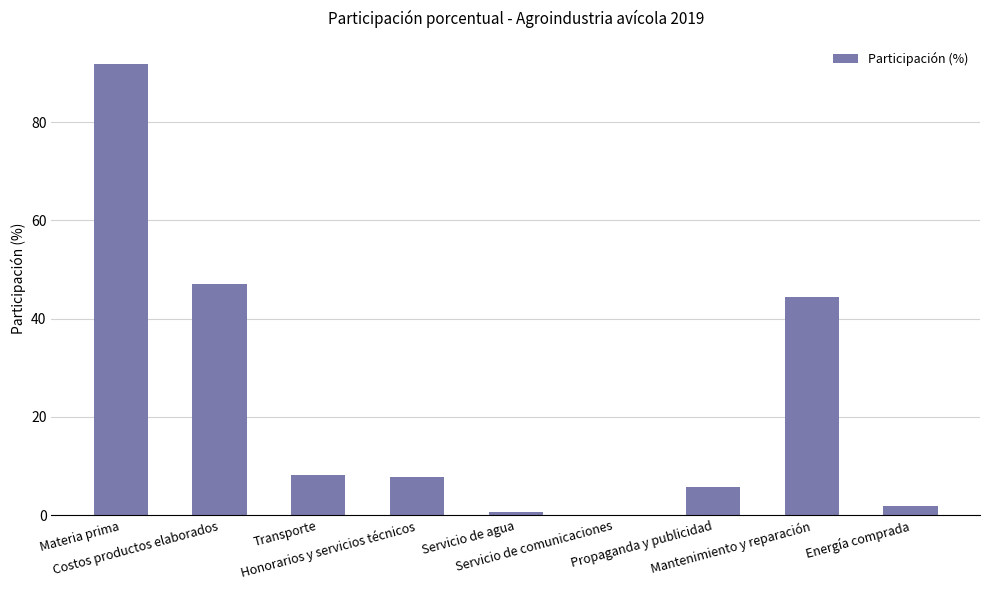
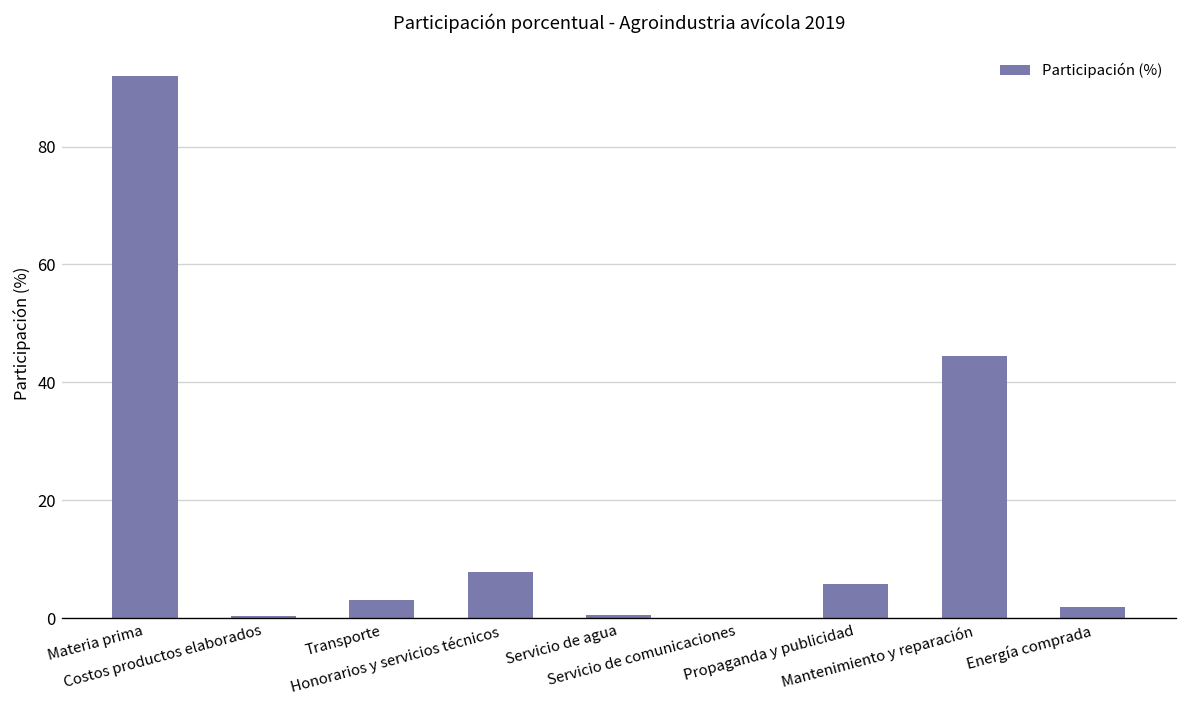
Costos productos elaborados: 47 -> 0
Transporte: 8 -> 3
